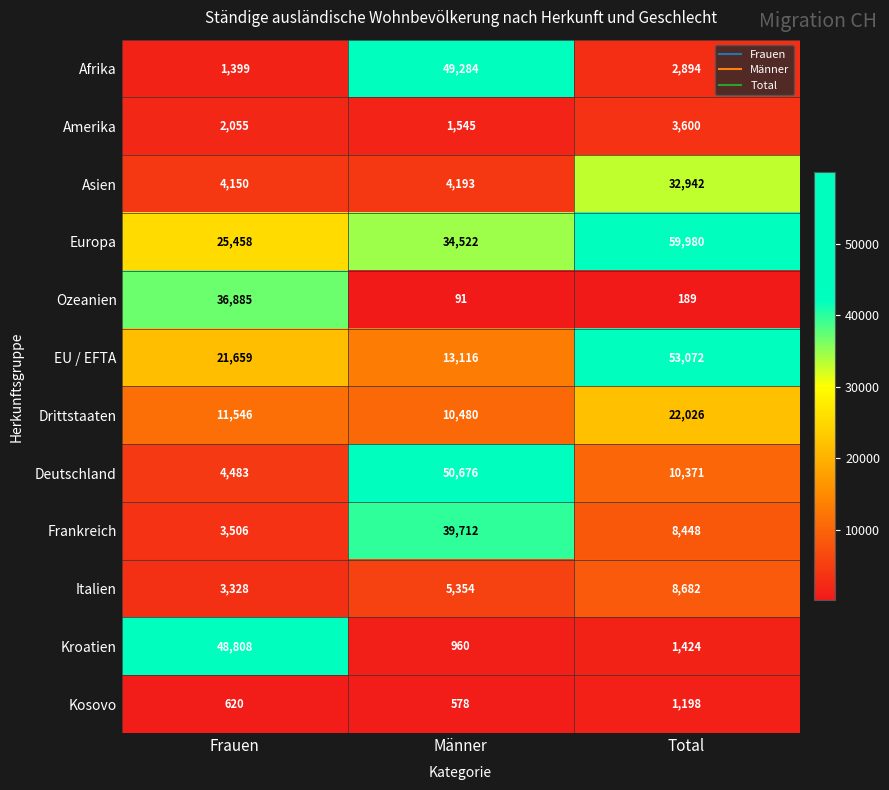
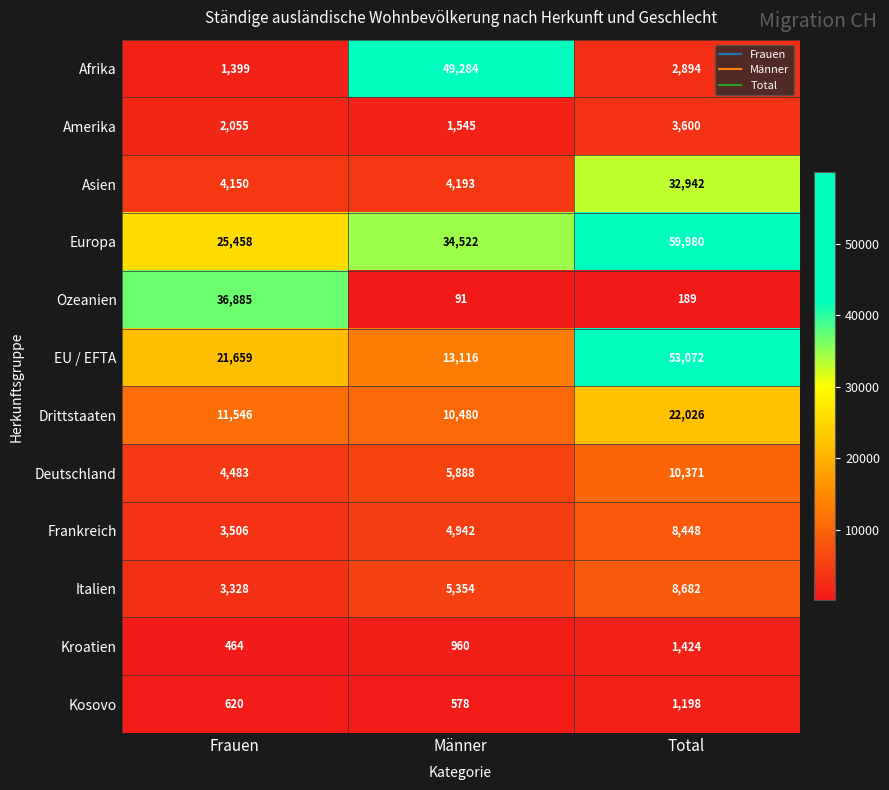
Deutschland, Männer: 50,676 -> 5,888
Frankreich, Männer: 39,712 -> 4,942
Kroatien, Frauen: 48,808 -> 464
